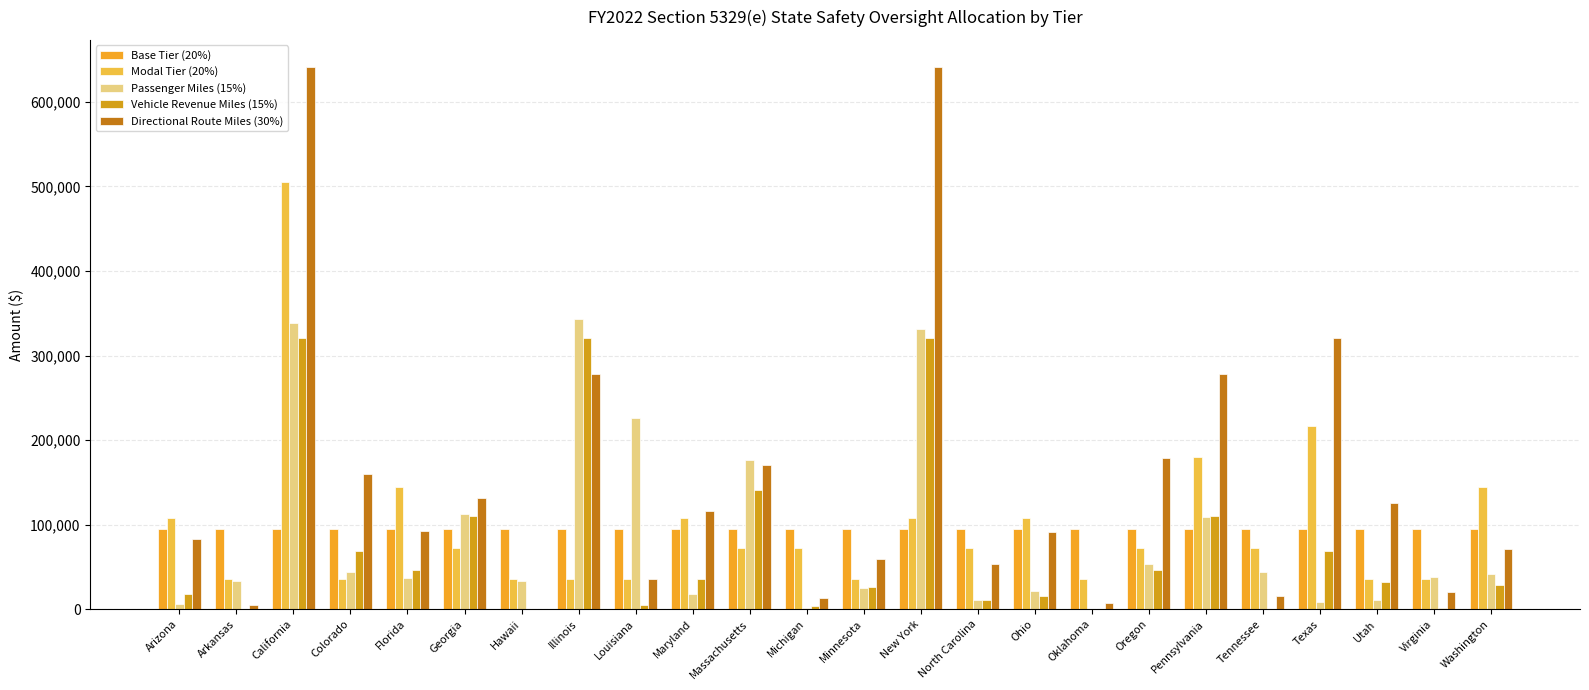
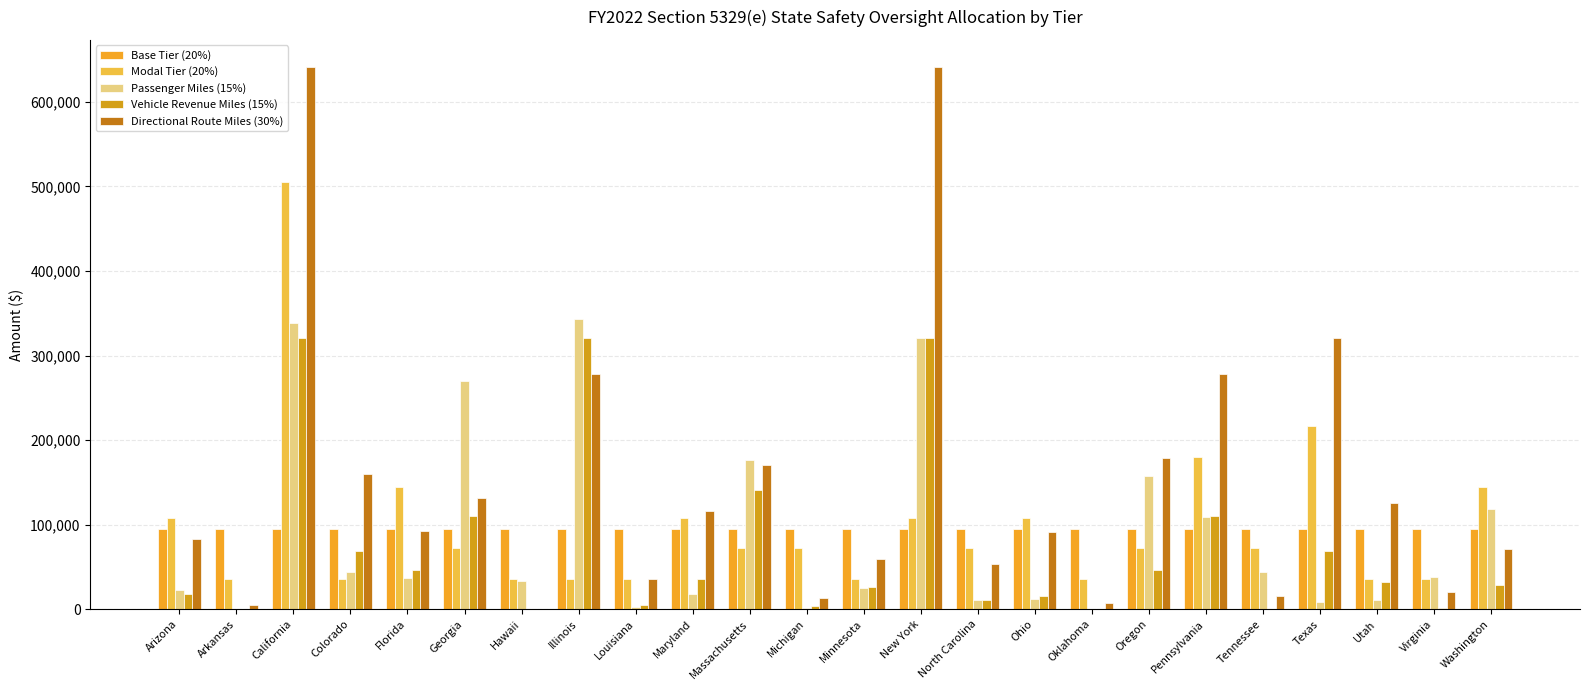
Passenger Miles (15%), Arizona: 10,000 -> 20,000
Passenger Miles (15%), Arkansas: 30,000 -> 0
Passenger Miles (15%), Georgia: 110,000 -> 270,000
Passenger Miles (15%), Louisiana: 230,000 -> 0
Passenger Miles (15%), New York: 330,000 -> 320,000
Passenger Miles (15%), Ohio: 20,000 -> 10,000
Passenger Miles (15%), Oregon: 50,000 -> 160,000
Passenger Miles (15%), Washington: 40,000 -> 120,000
